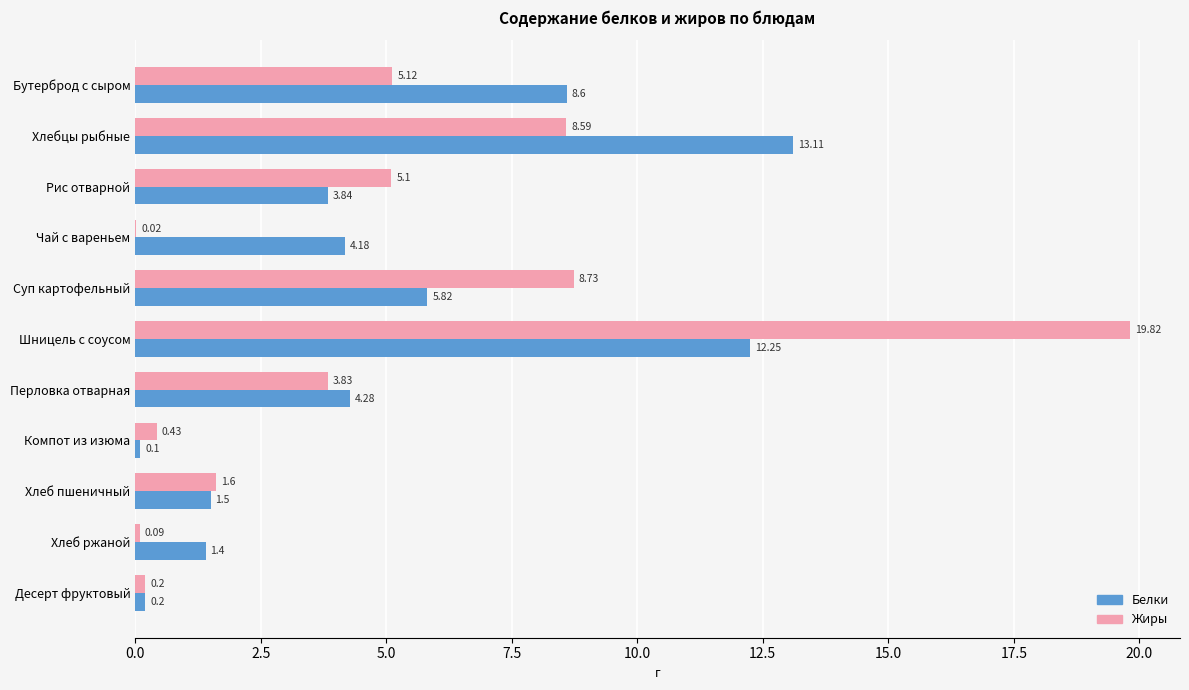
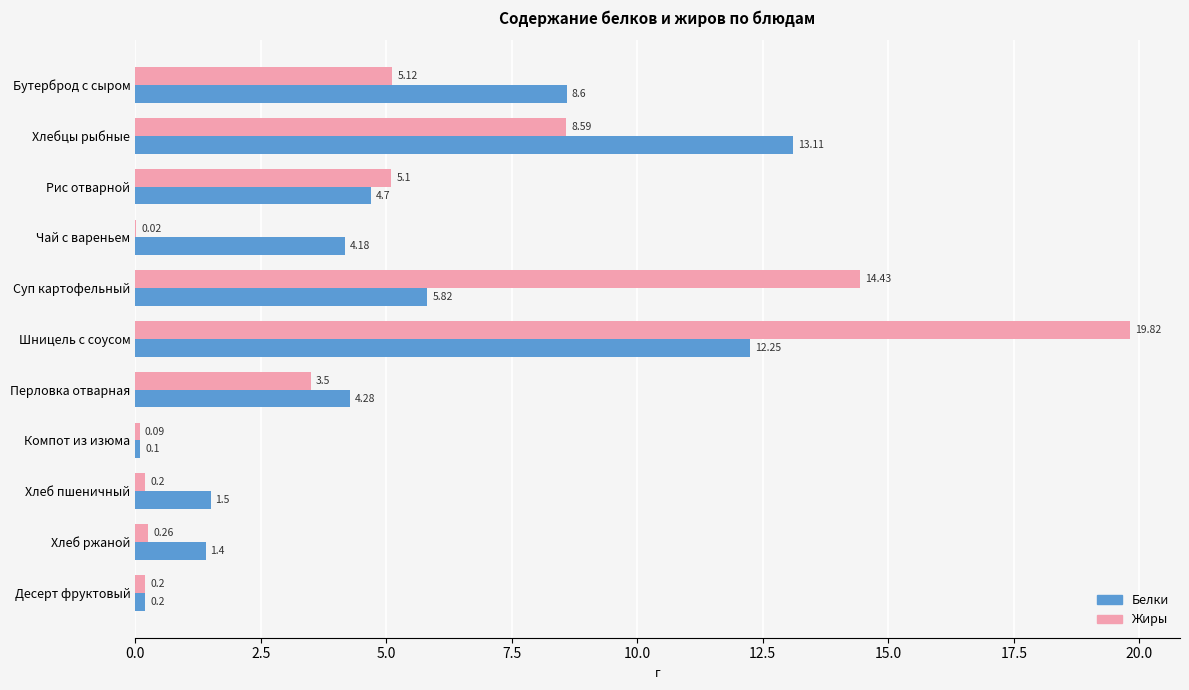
Белки, Рис отварной: 3.84 -> 4.7
Жиры, Суп картофельный: 8.73 -> 14.43
Жиры, Перловка отварная: 3.83 -> 3.5
Жиры, Компот из изюма: 0.43 -> 0.09
Жиры, Хлеб пшеничный: 1.6 -> 0.2
Жиры, Хлеб ржаной: 0.09 -> 0.26
